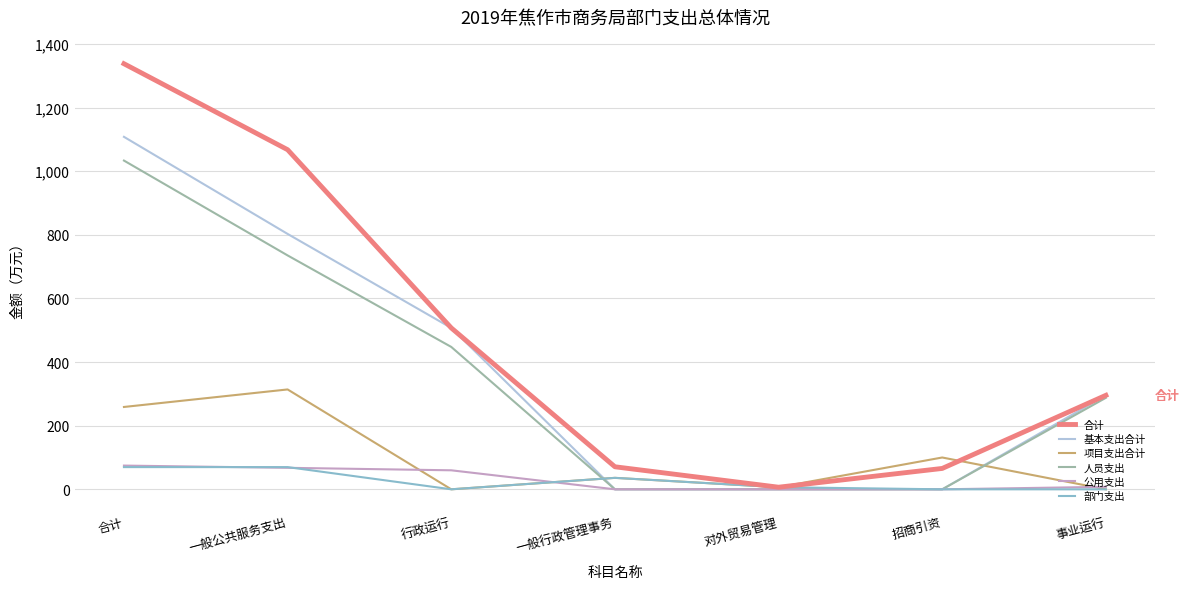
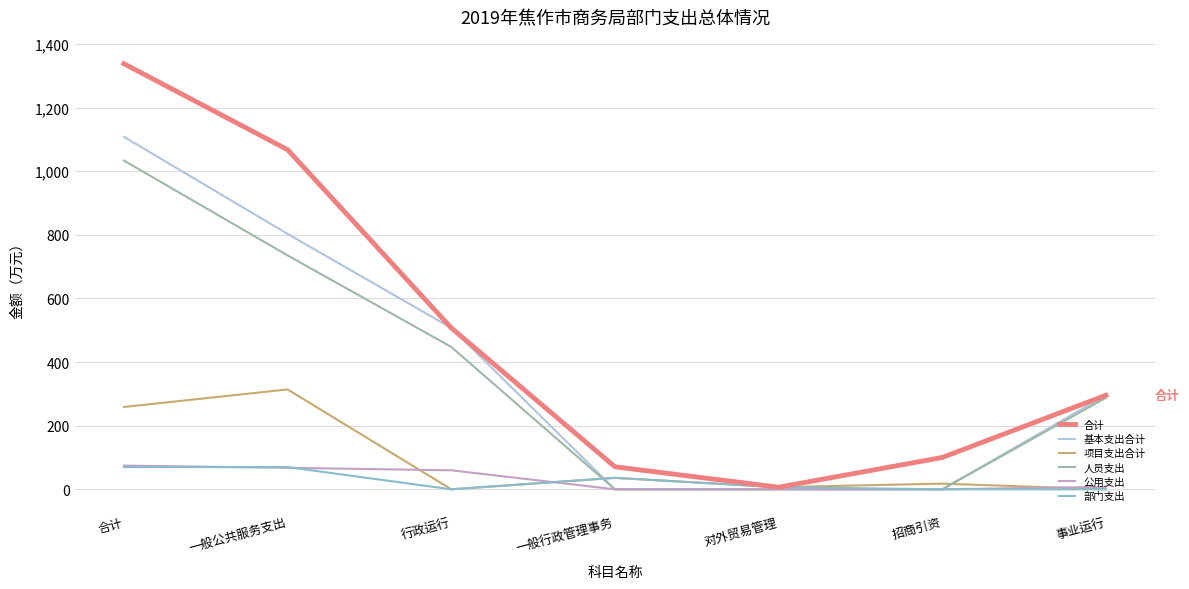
合计, 招商引资: 70 -> 100
项目支出合计, 招商引资: 100 -> 20
